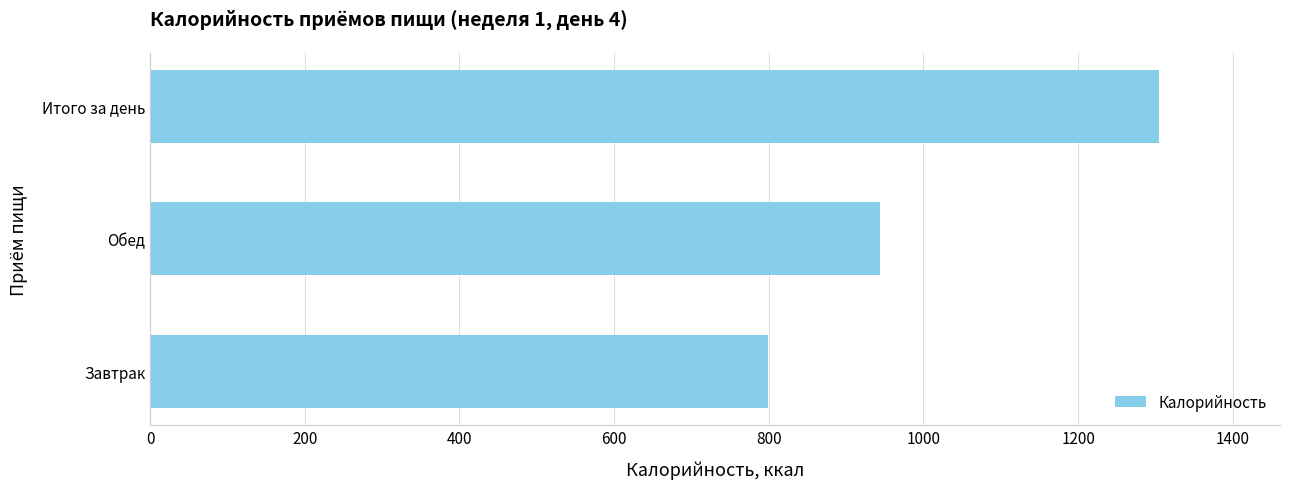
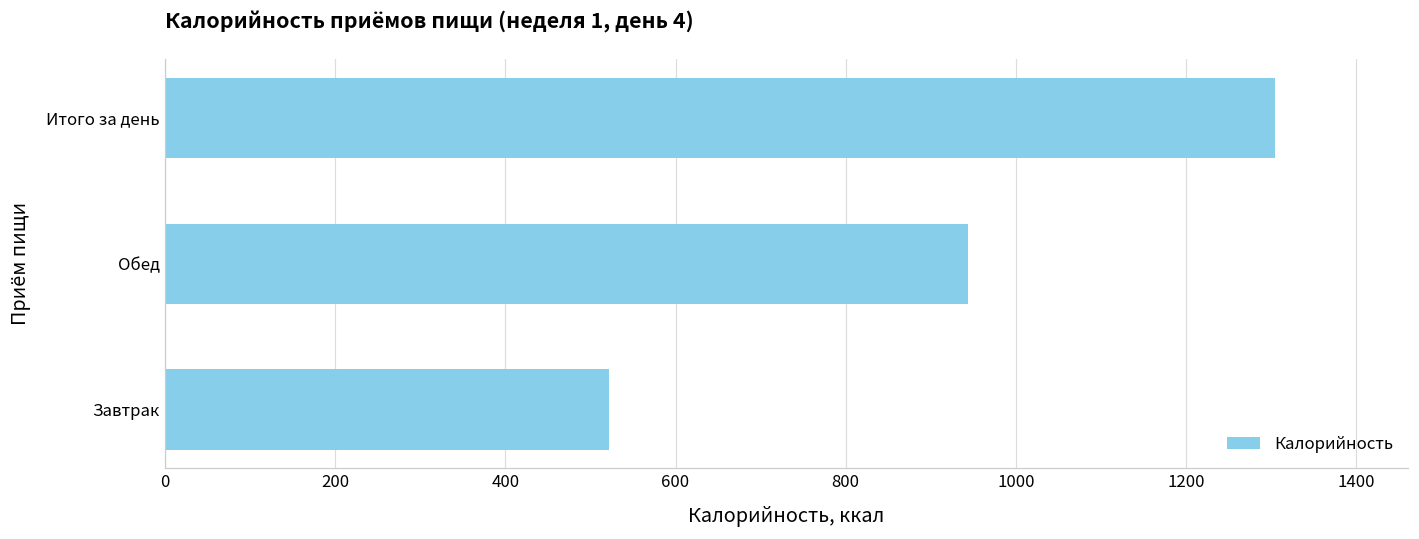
Завтрак: 800 -> 520
